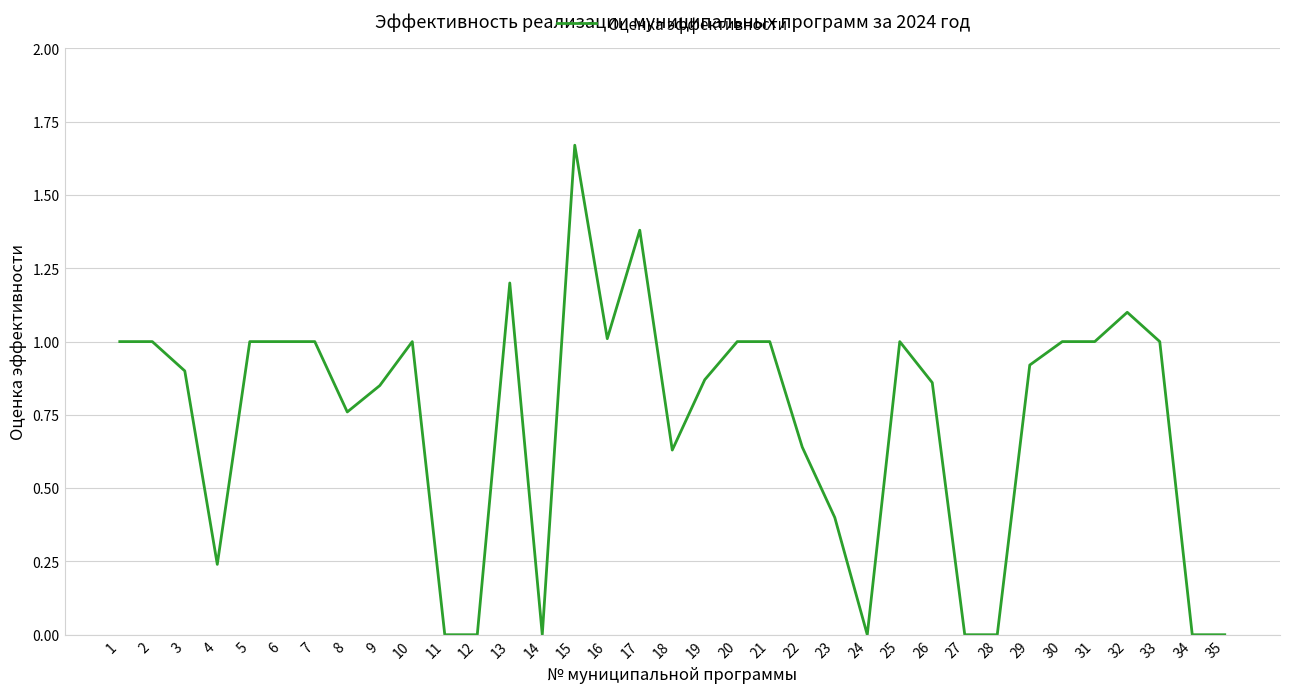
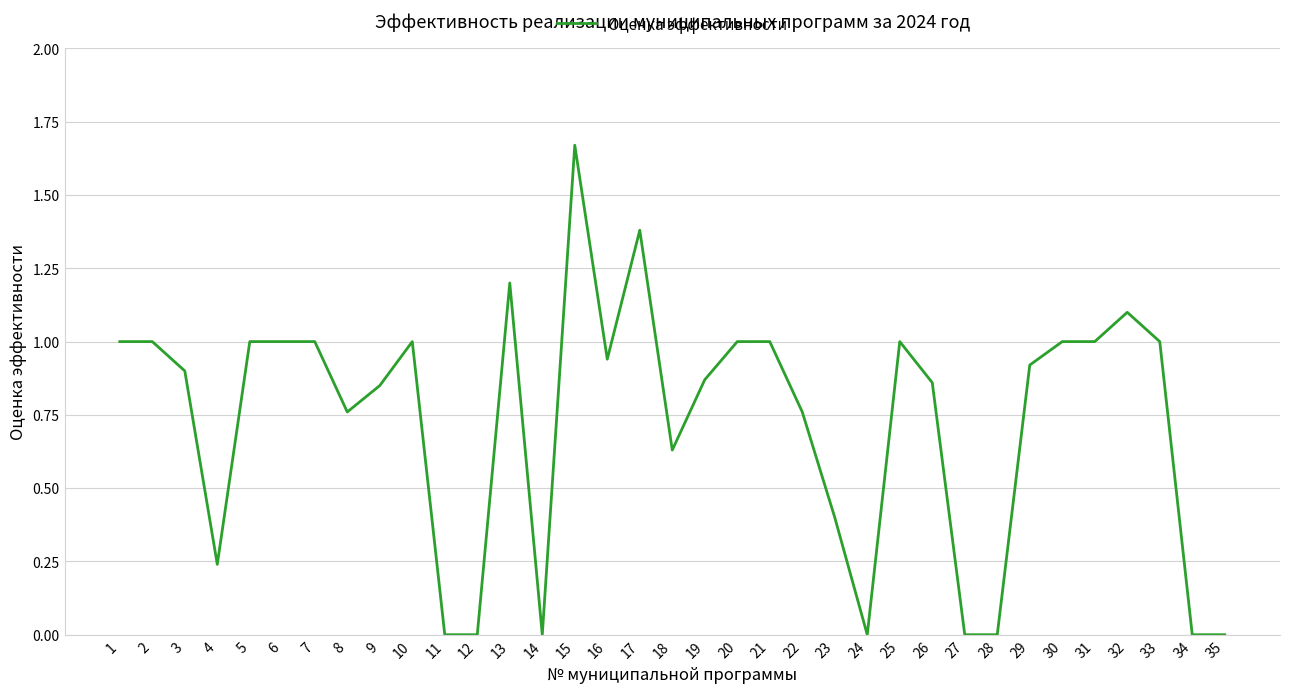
16: 1.01 -> 0.94
22: 0.64 -> 0.76
